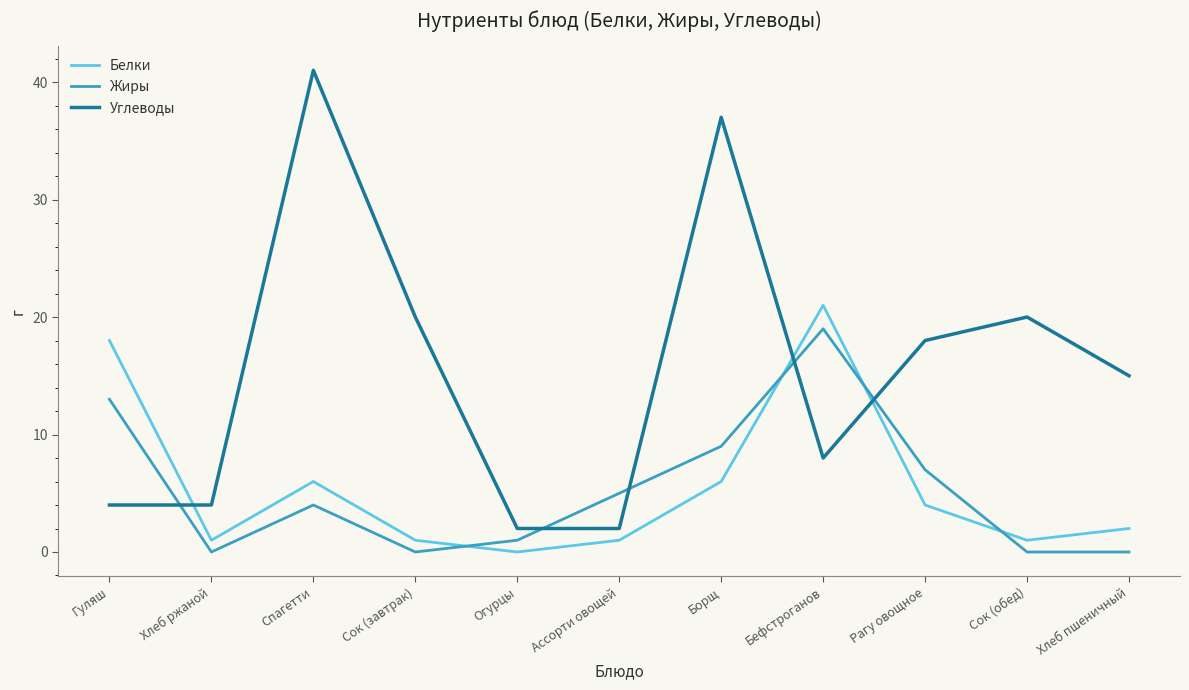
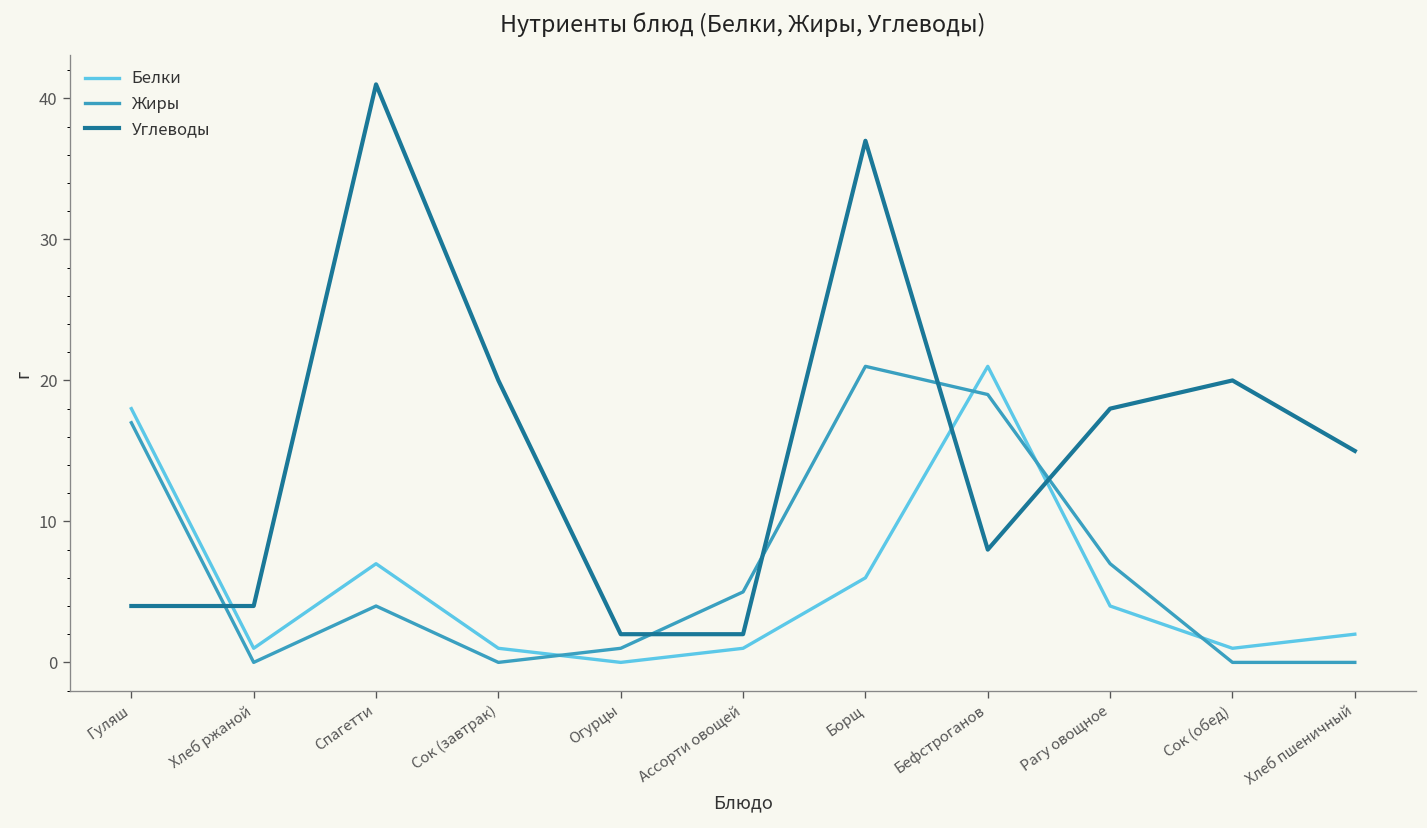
Жиры, Гуляш: 13 -> 17
Белки, Спагетти: 6 -> 7
Жиры, Борщ: 9 -> 21
